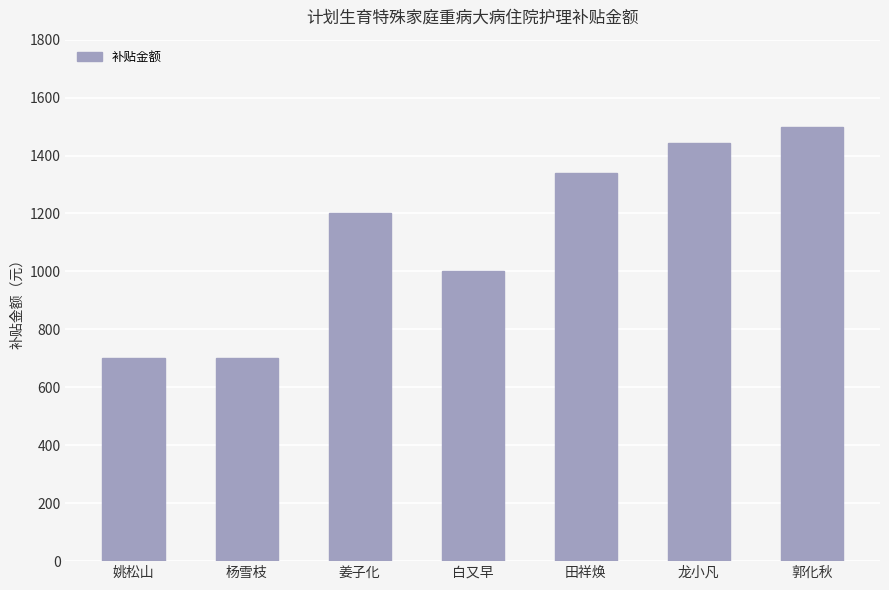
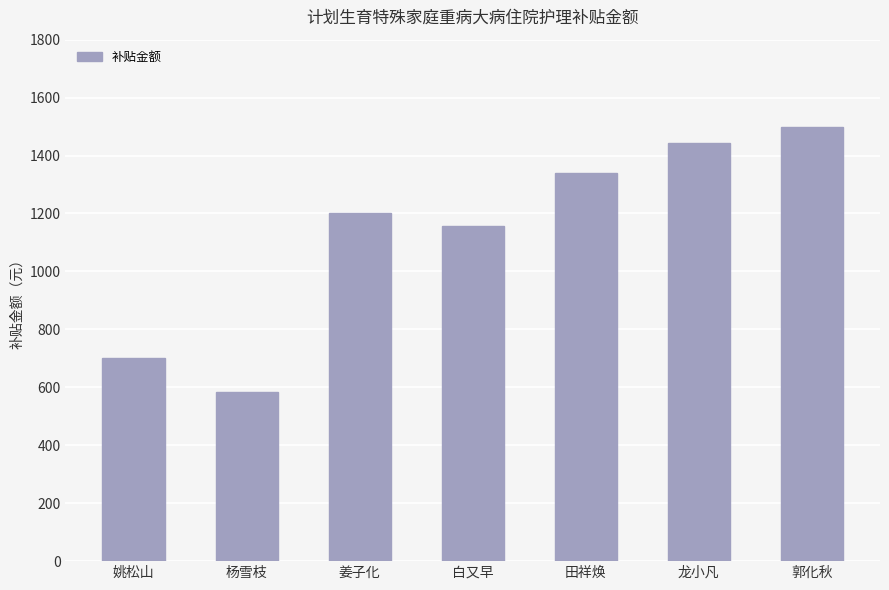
杨雪枝: 700 -> 580
白又早: 1000 -> 1160
